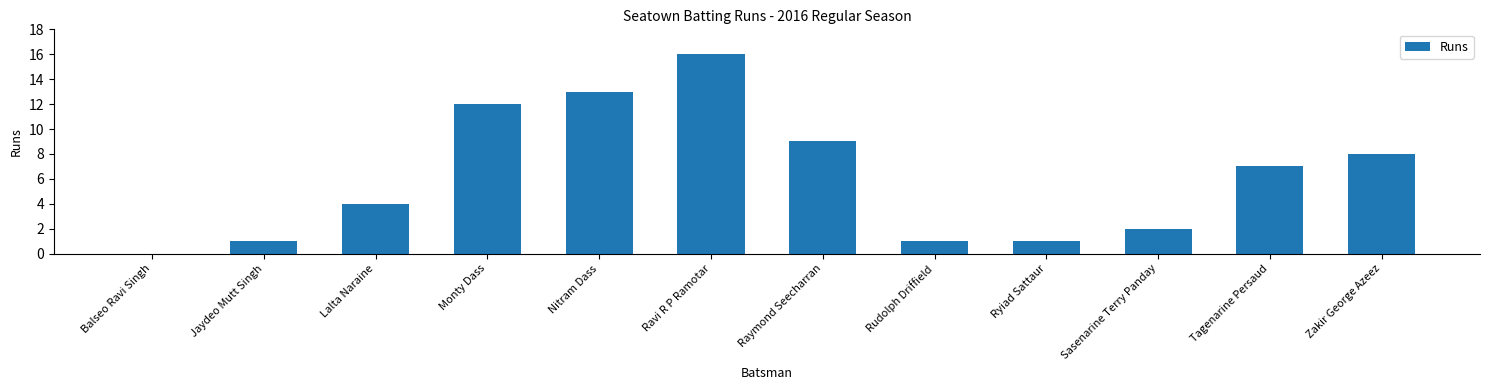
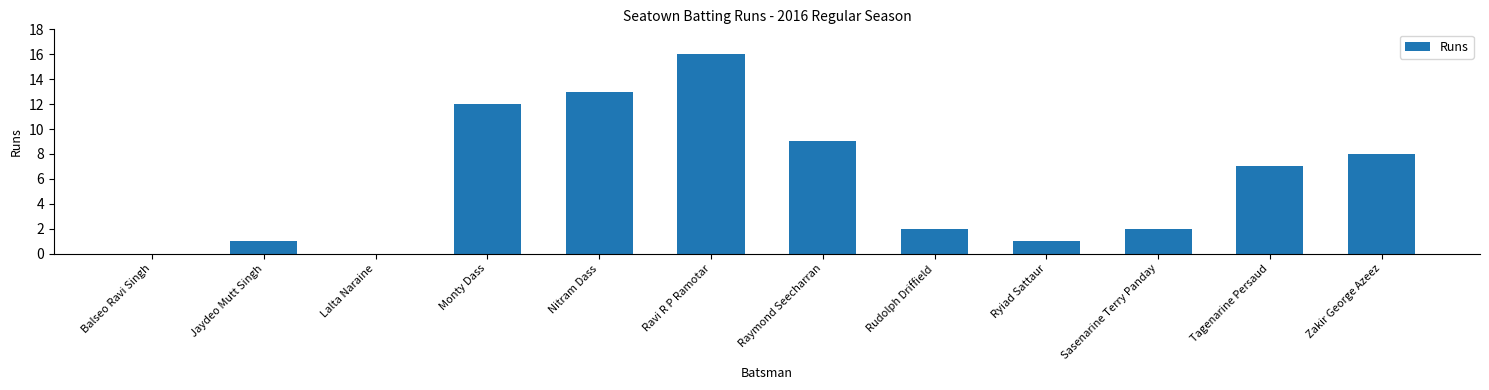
Lalta Naraine: 4 -> 0
Rudolph Driffield: 1 -> 2
